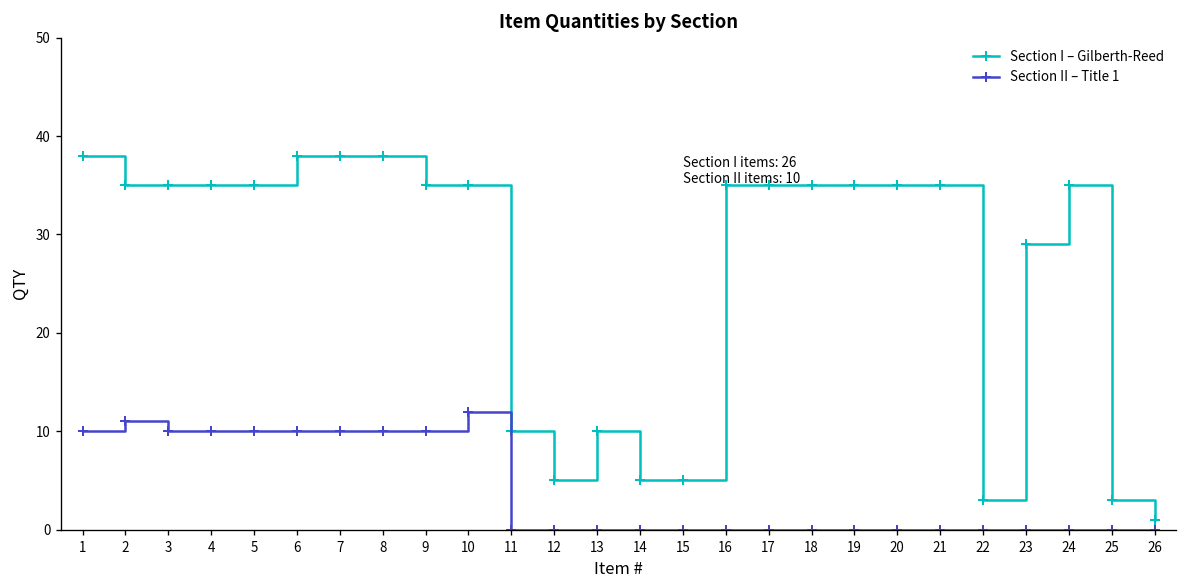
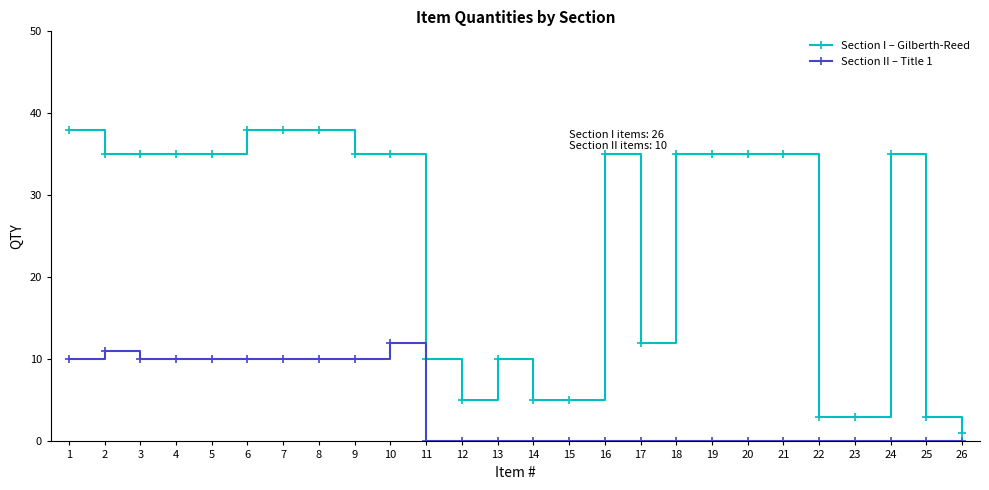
Section I – Gilberth-Reed, 17: 35 -> 12
Section I – Gilberth-Reed, 23: 29 -> 3
